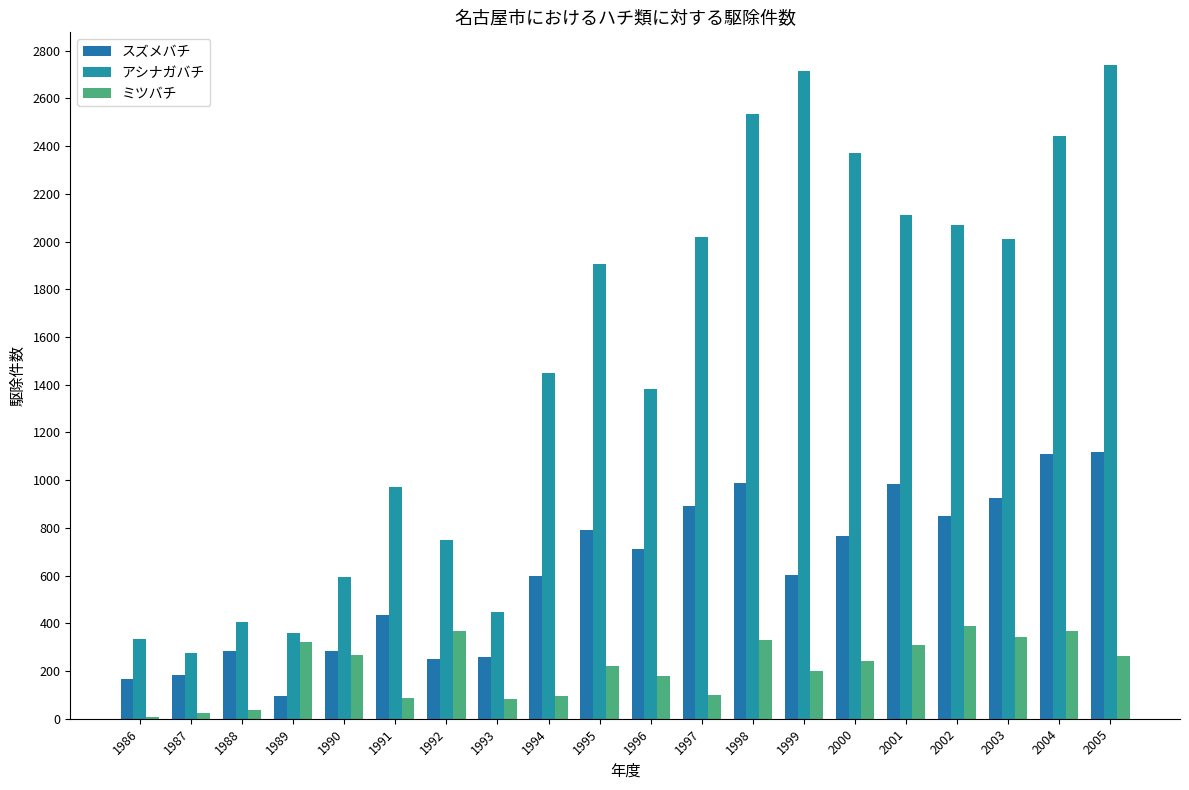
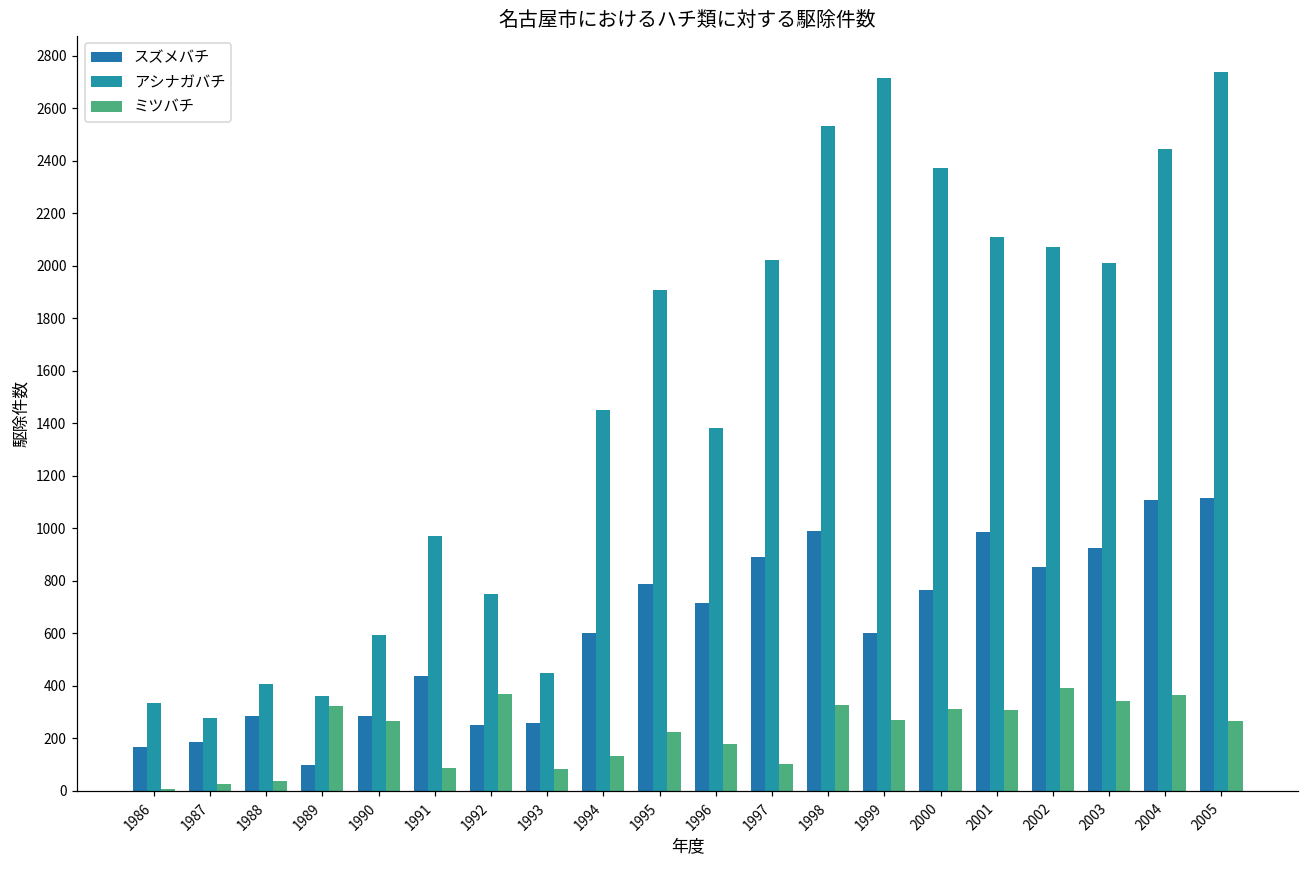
ミツバチ, 1994: 90 -> 130
ミツバチ, 1999: 200 -> 270
ミツバチ, 2000: 240 -> 310
